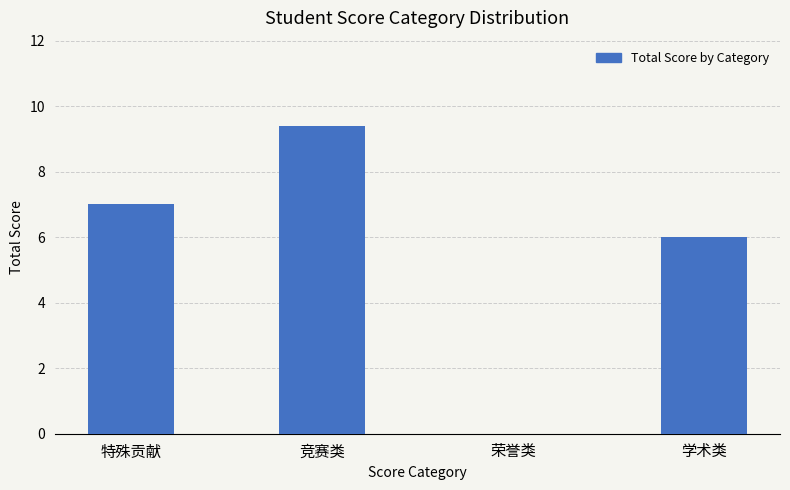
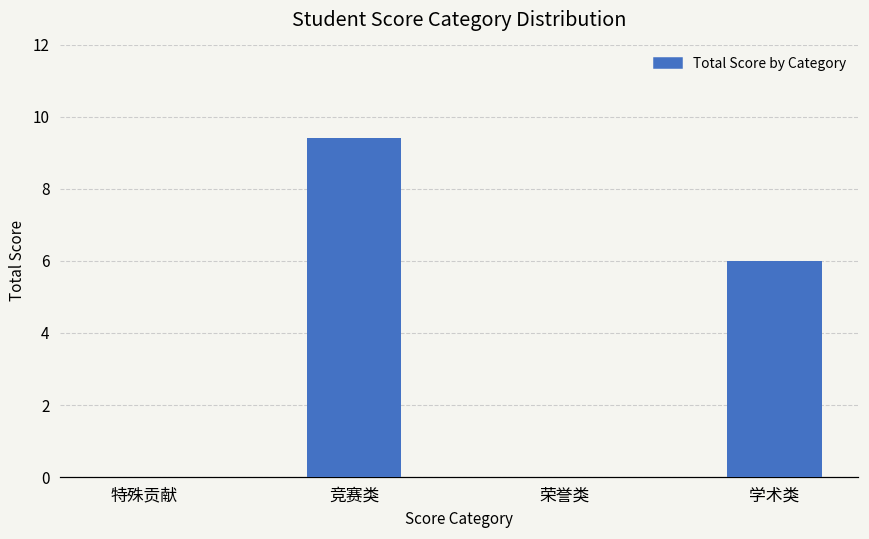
特殊贡献: 7 -> 0
